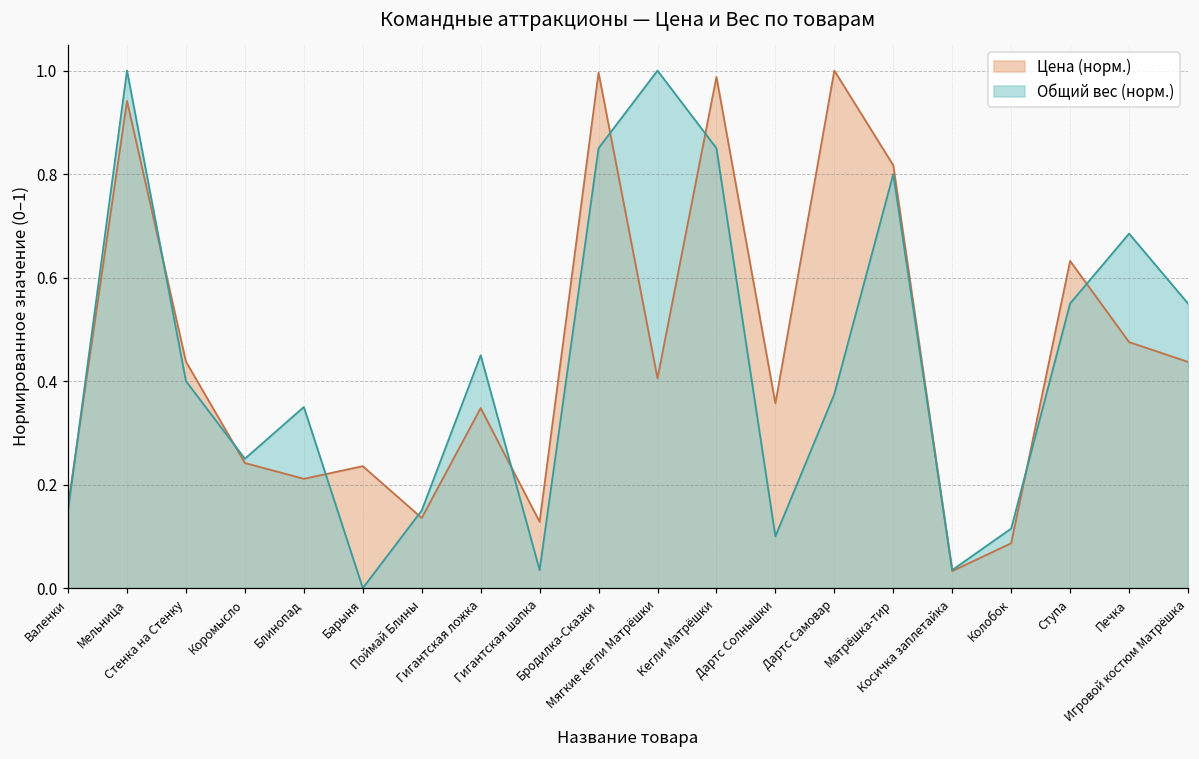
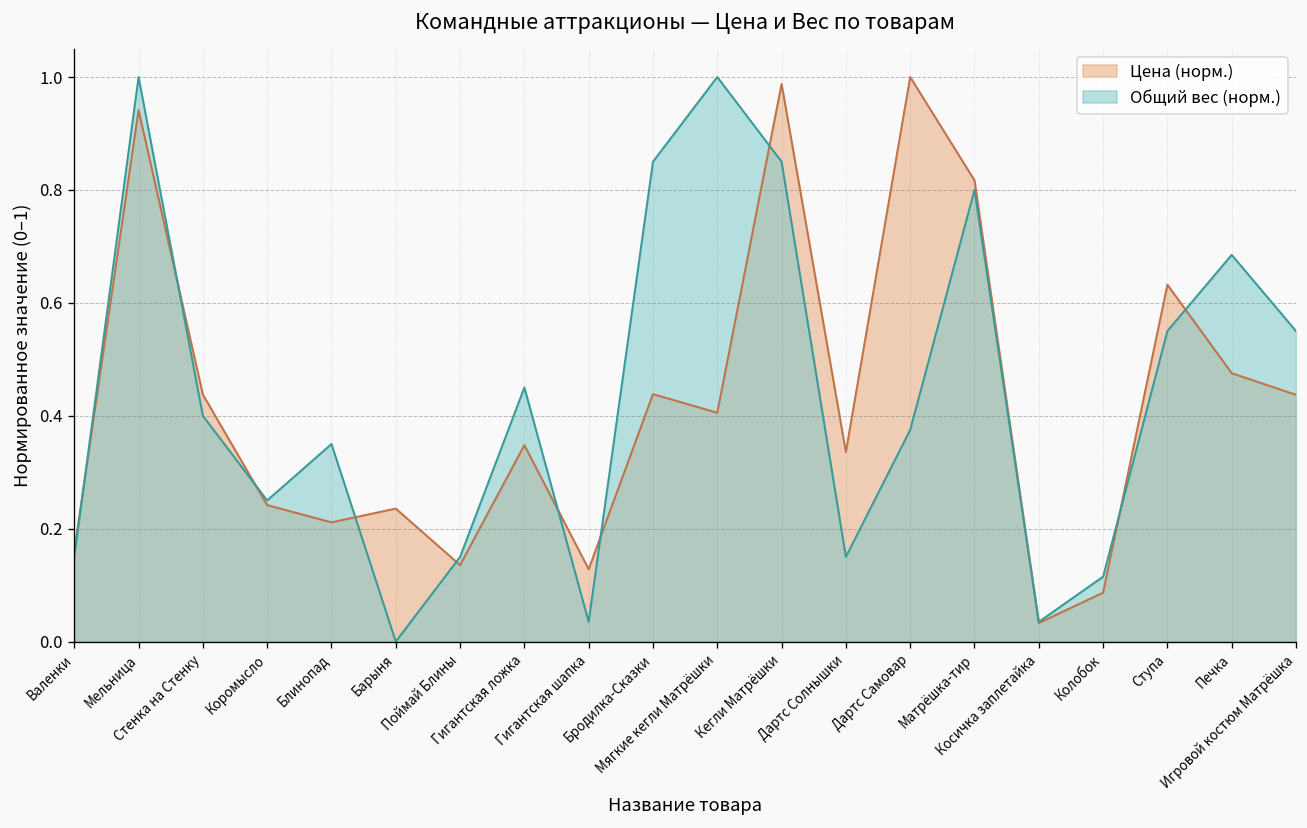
Цена (норм.), Бродилка-Сказки: 1.00 -> 0.44
Цена (норм.), Дартс Солнышки: 0.36 -> 0.34
Общий вес (норм.), Дартс Солнышки: 0.10 -> 0.15
